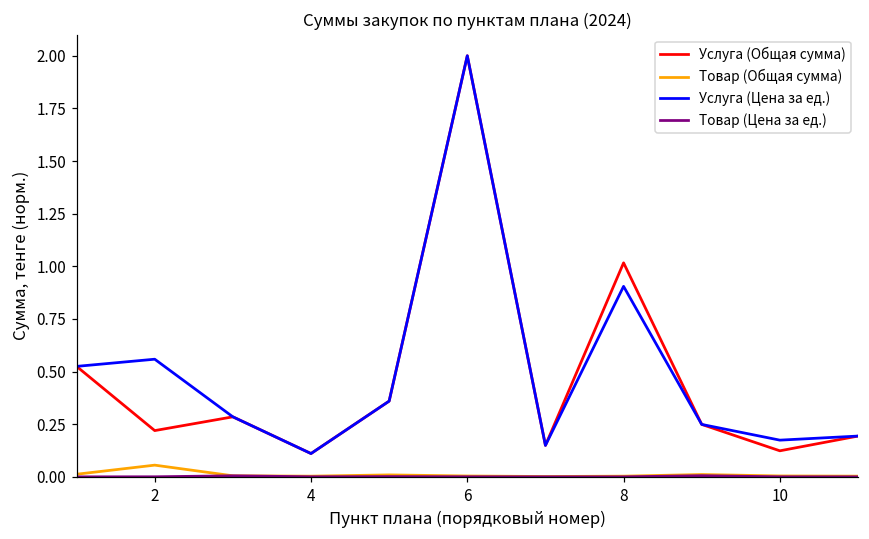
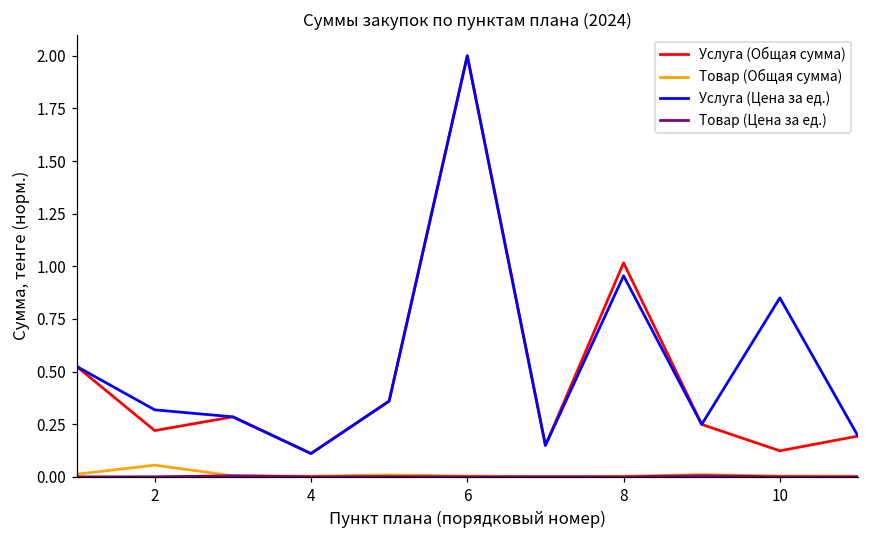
Услуга (Цена за ед.), 2: 0.56 -> 0.32
Услуга (Цена за ед.), 8: 0.90 -> 0.95
Услуга (Цена за ед.), 10: 0.17 -> 0.85
